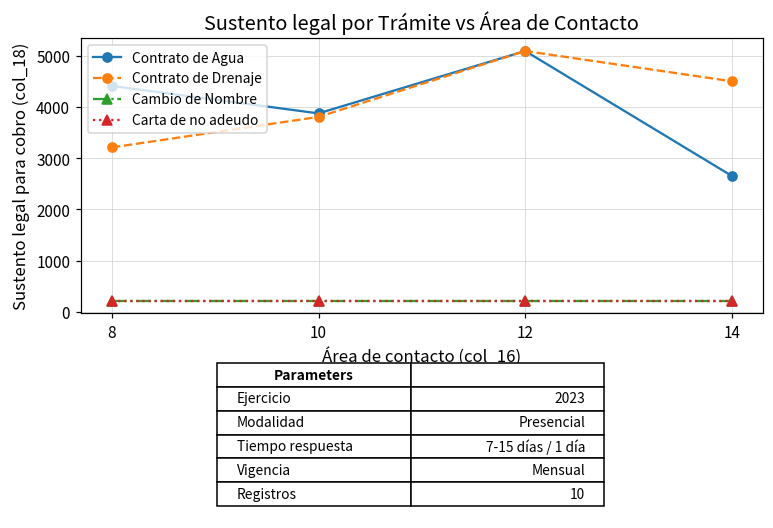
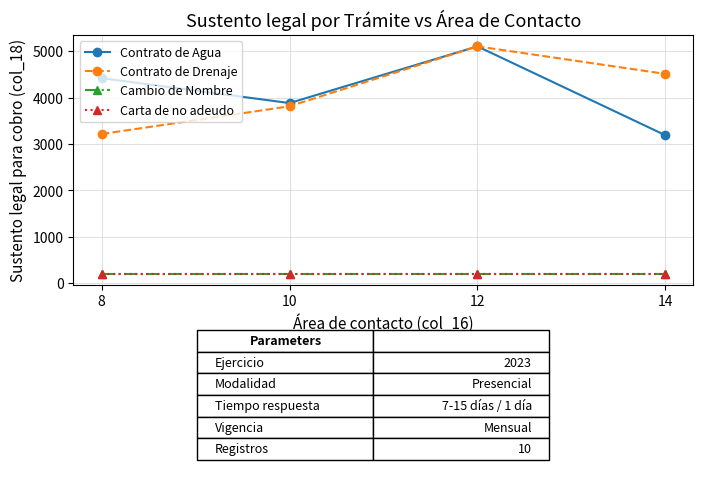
Contrato de Agua, 14: 2700 -> 3200
